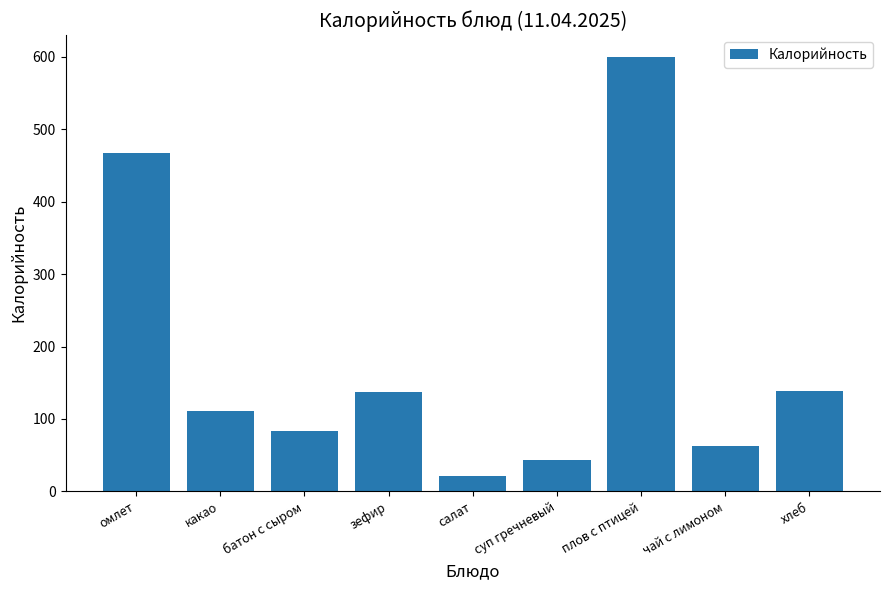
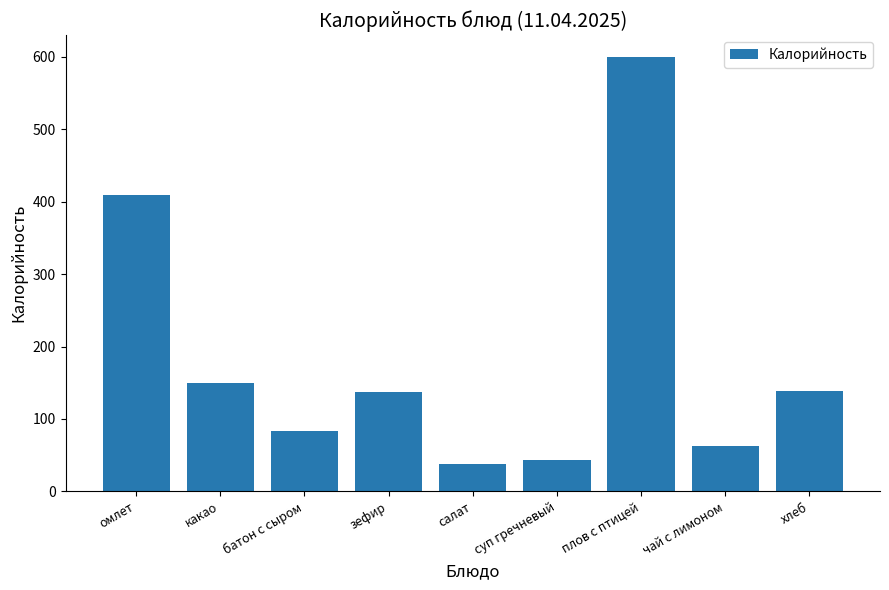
омлет: 470 -> 410
какао: 110 -> 150
салат: 20 -> 40
